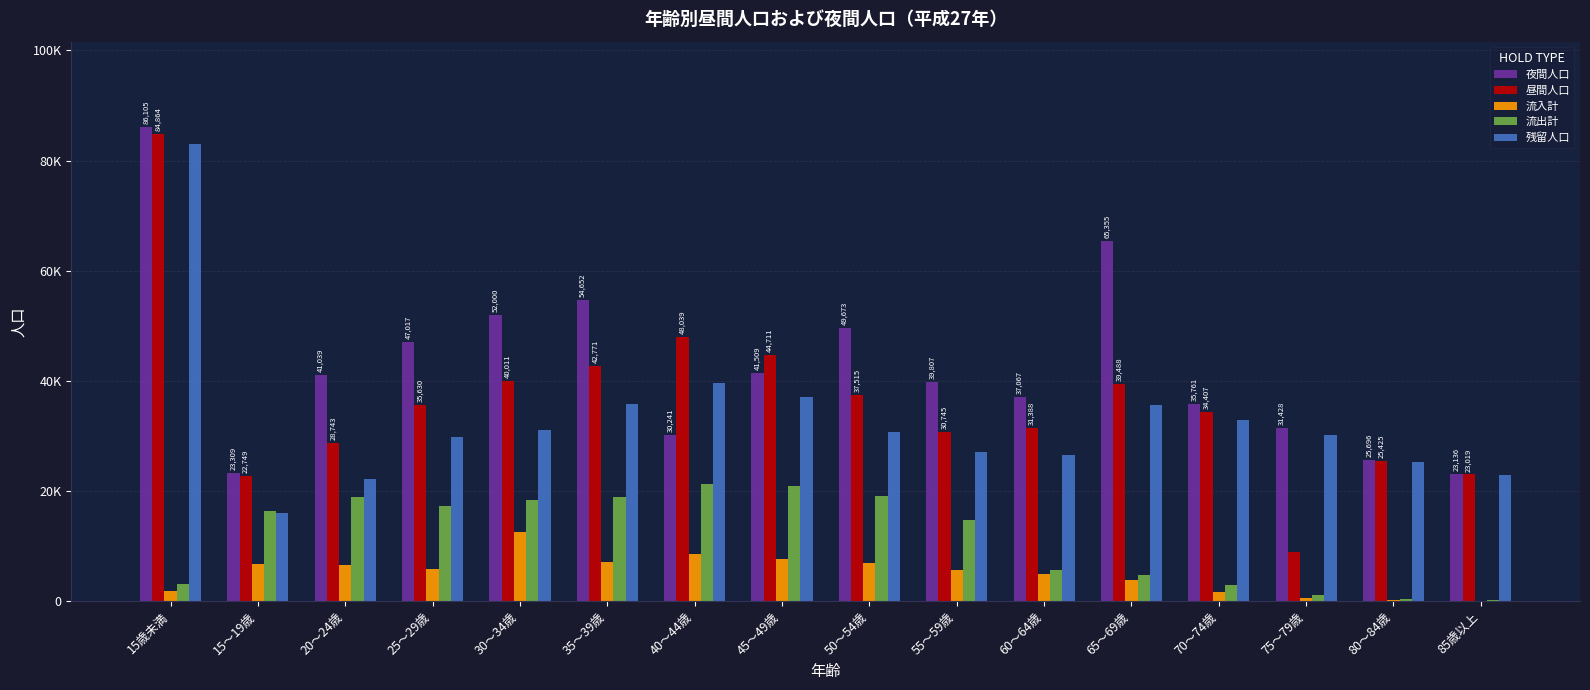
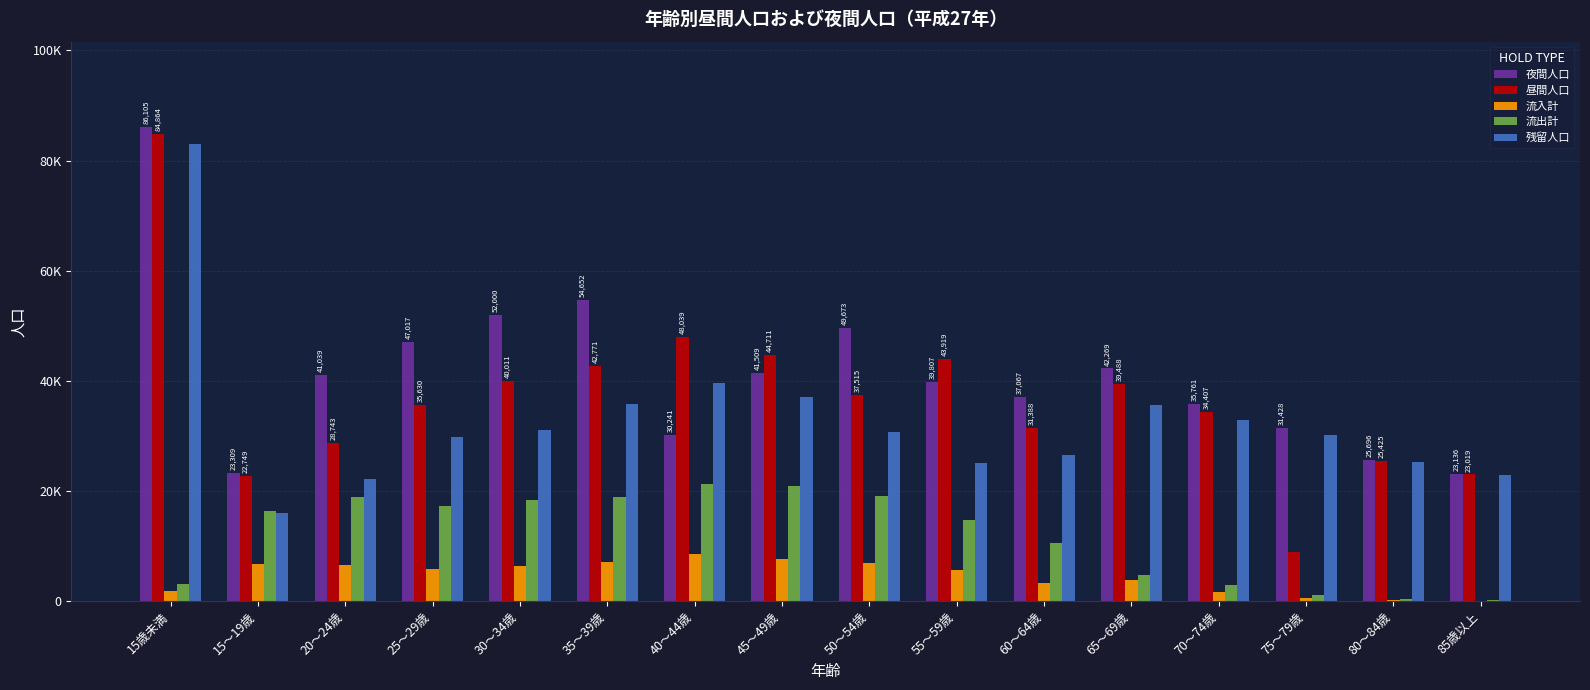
流入計, 30～34歳: 13000 -> 6000
昼間人口, 55～59歳: 30,745 -> 43,919
残留人口, 55～59歳: 27000 -> 25000
流入計, 60～64歳: 5000 -> 3000
流出計, 60～64歳: 6000 -> 11000
夜間人口, 65～69歳: 65,355 -> 42,269
